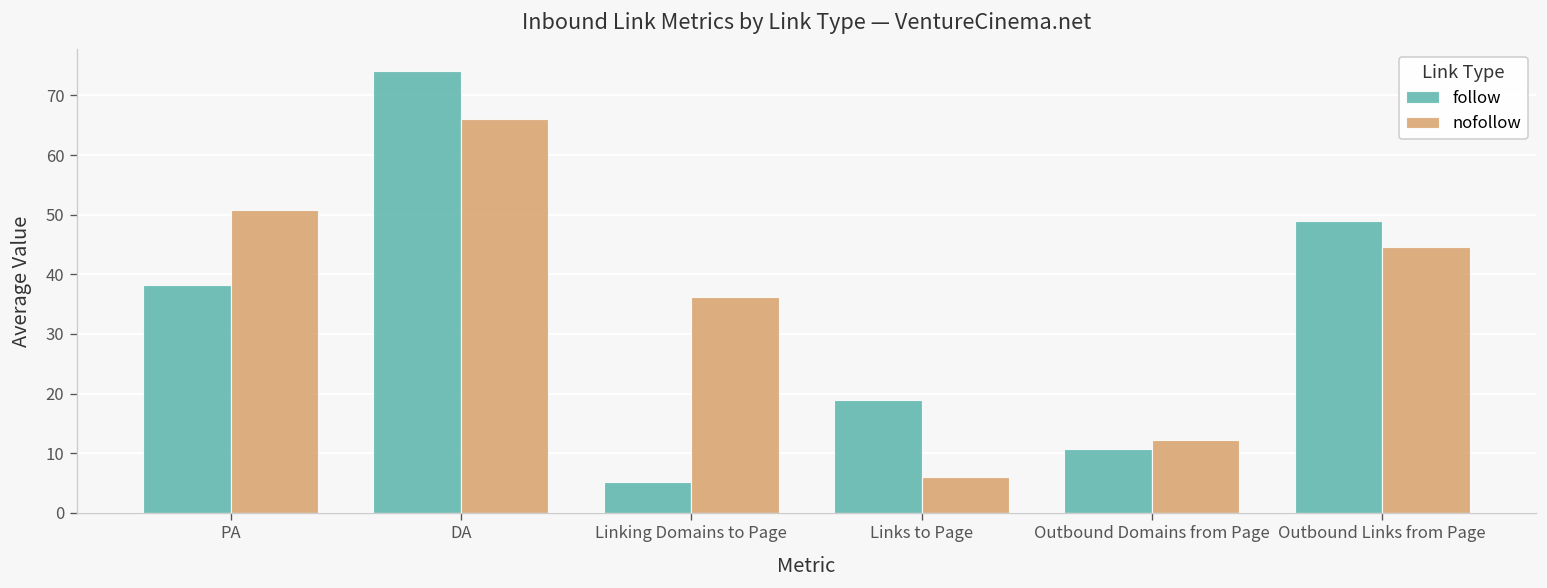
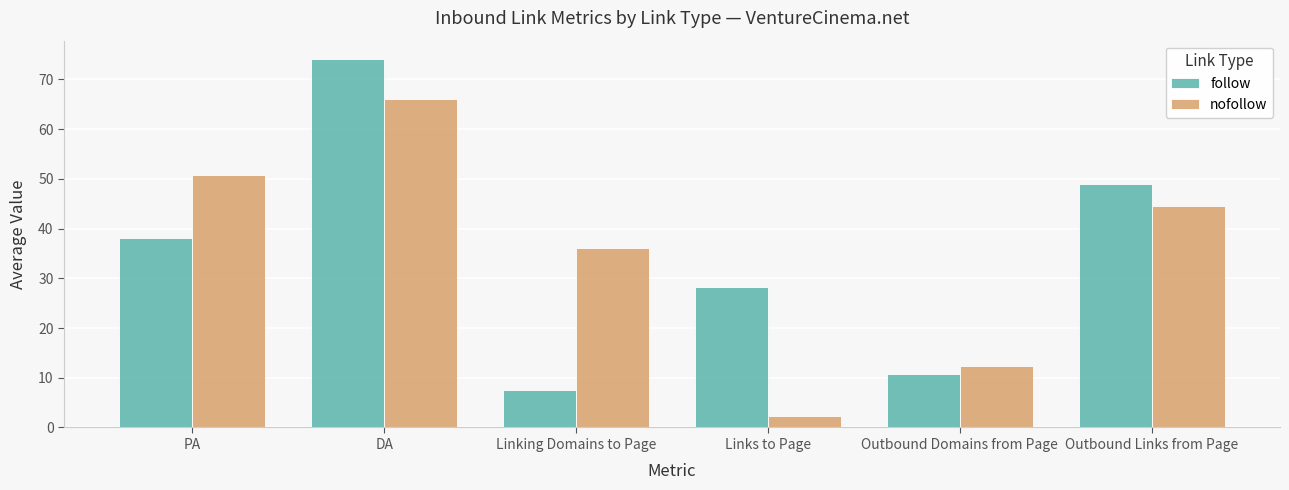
follow, Linking Domains to Page: 5 -> 8
follow, Links to Page: 19 -> 28
nofollow, Links to Page: 6 -> 2
